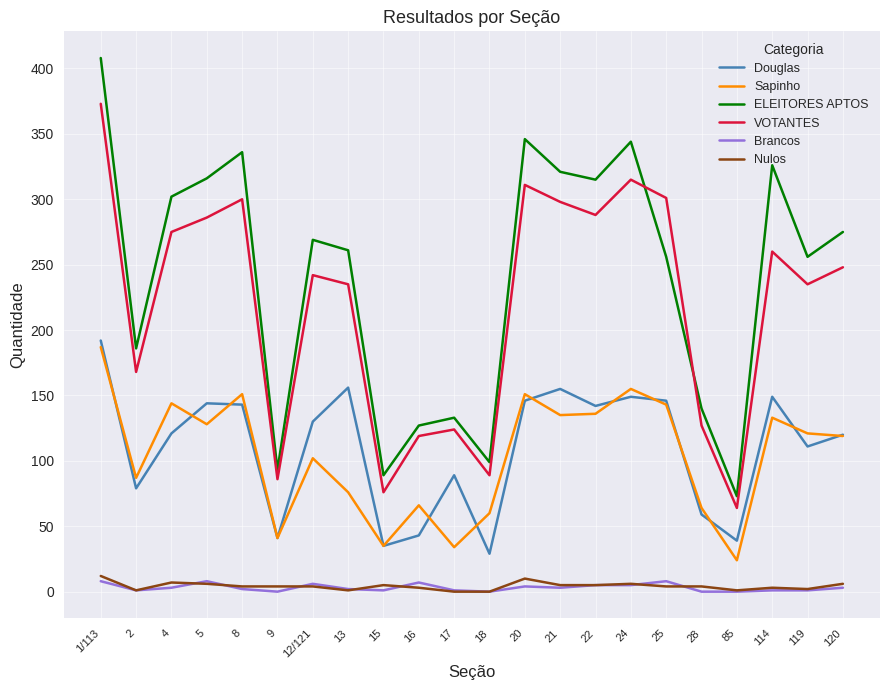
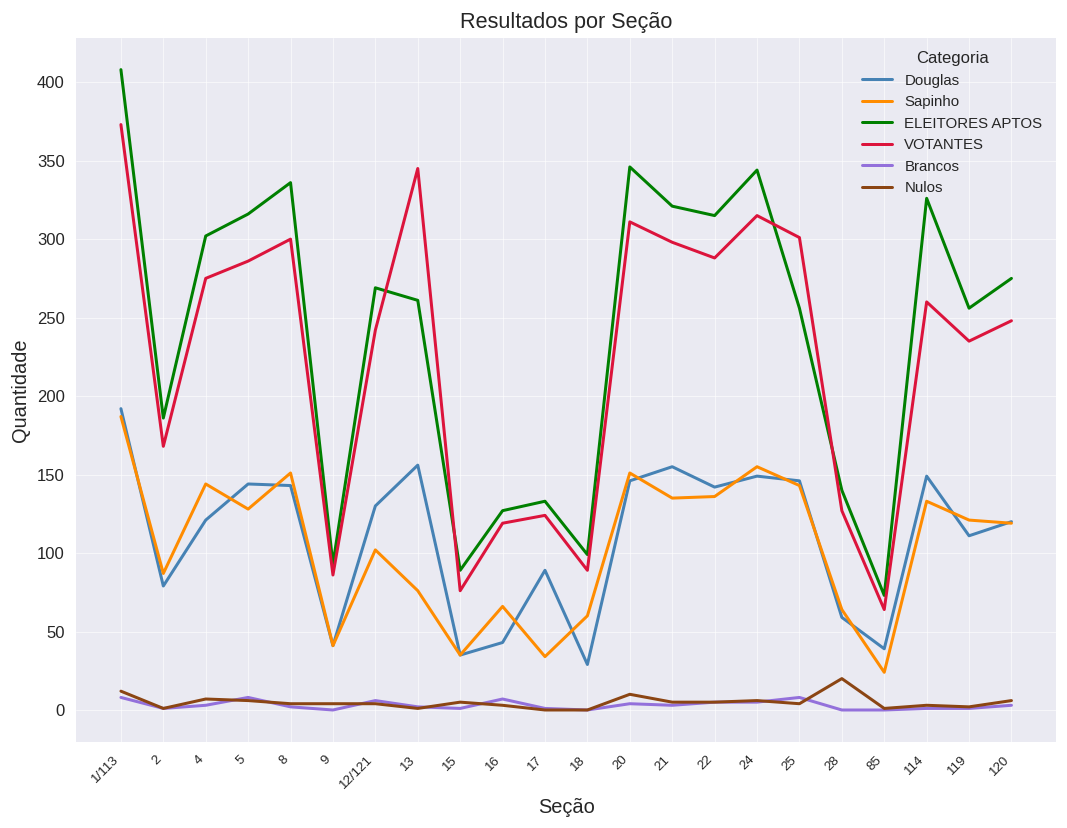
VOTANTES, 13: 235 -> 345
Nulos, 28: 4 -> 20
